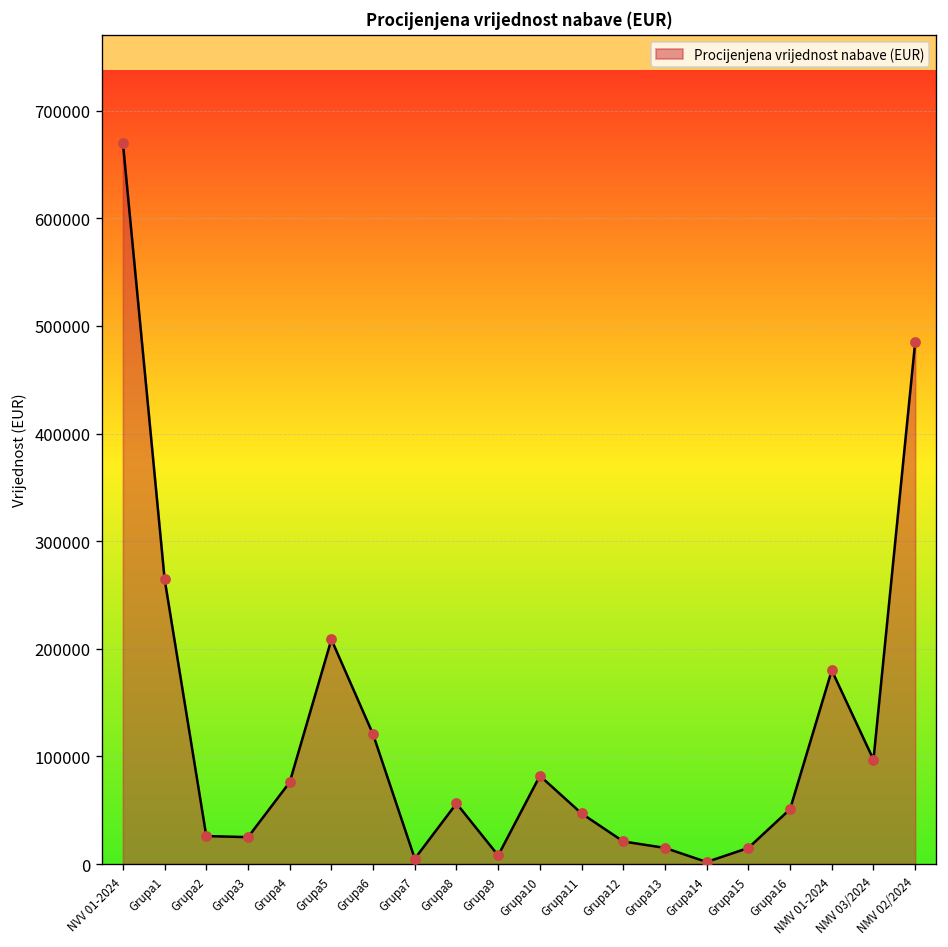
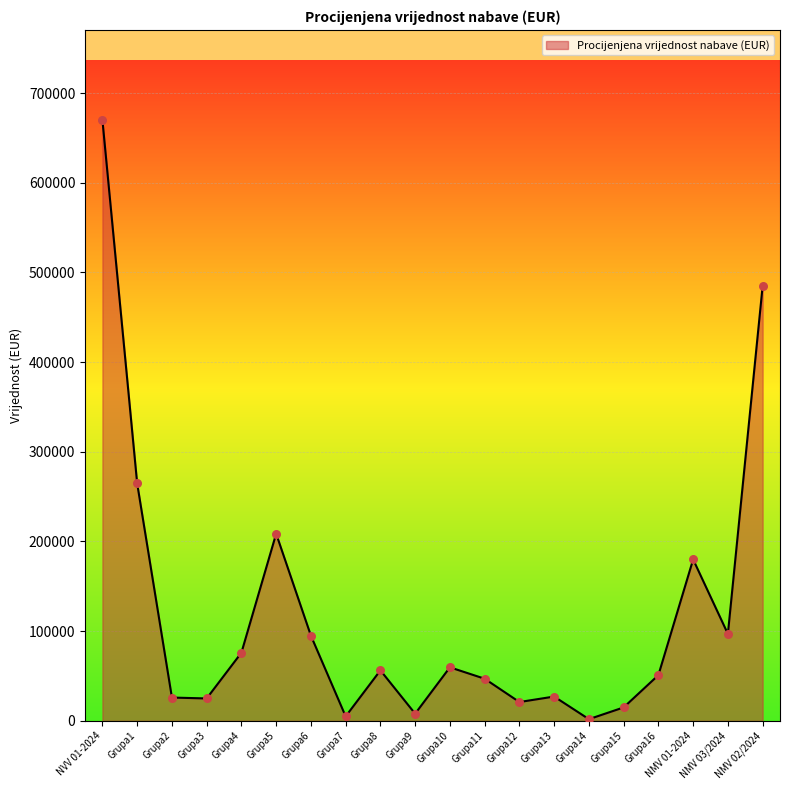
Grupa6: 120000 -> 100000
Grupa10: 80000 -> 60000
Grupa13: 20000 -> 30000
